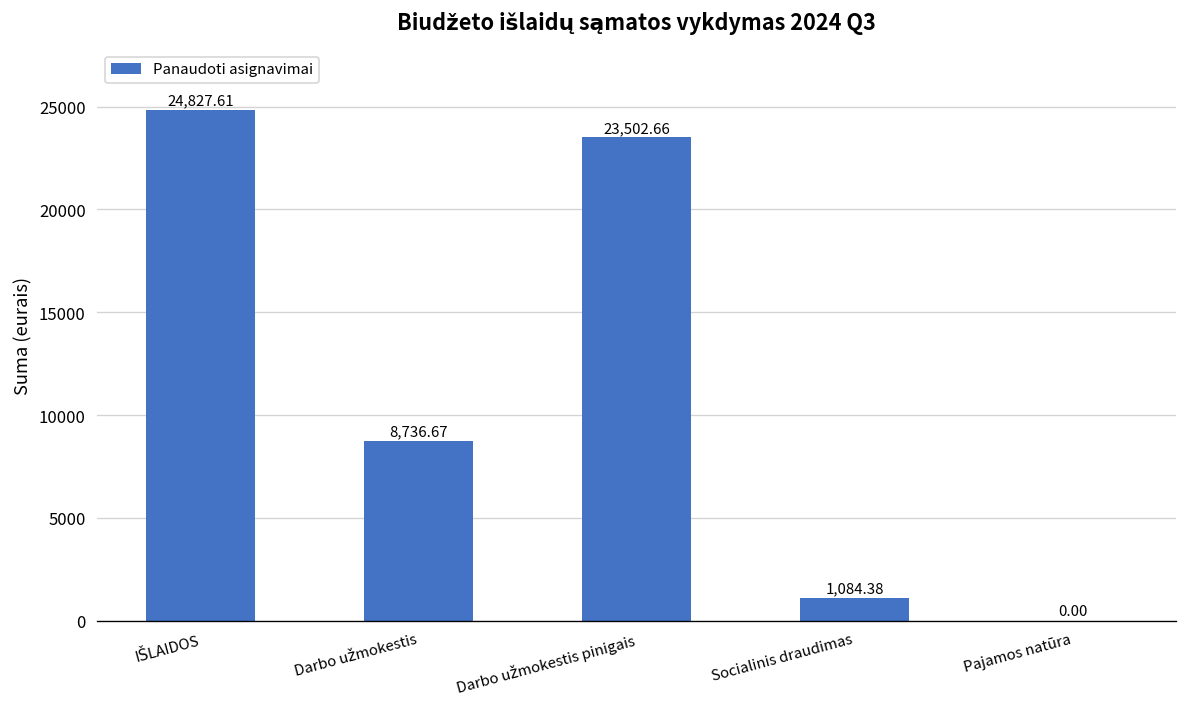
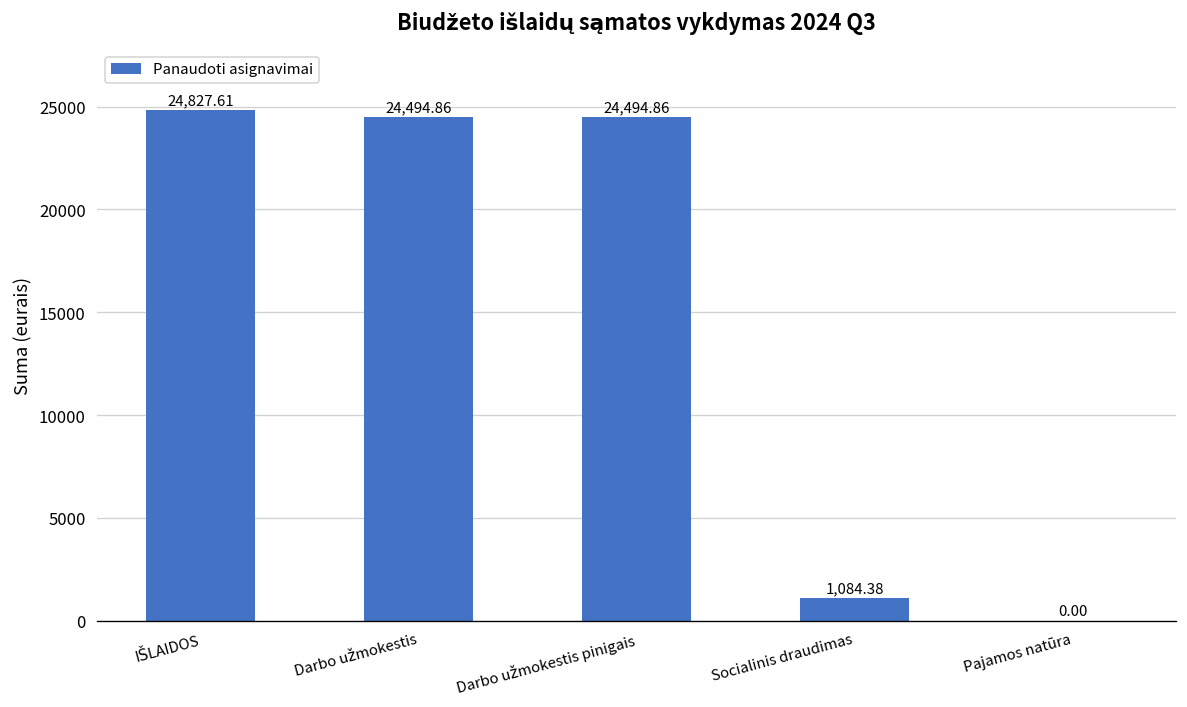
Darbo užmokestis: 8,736.67 -> 24,494.86
Darbo užmokestis pinigais: 23,502.66 -> 24,494.86
